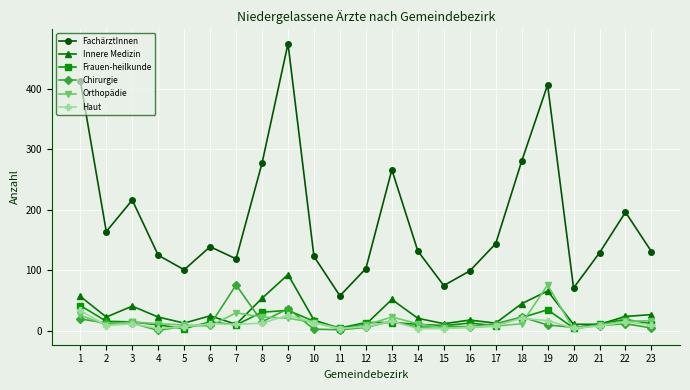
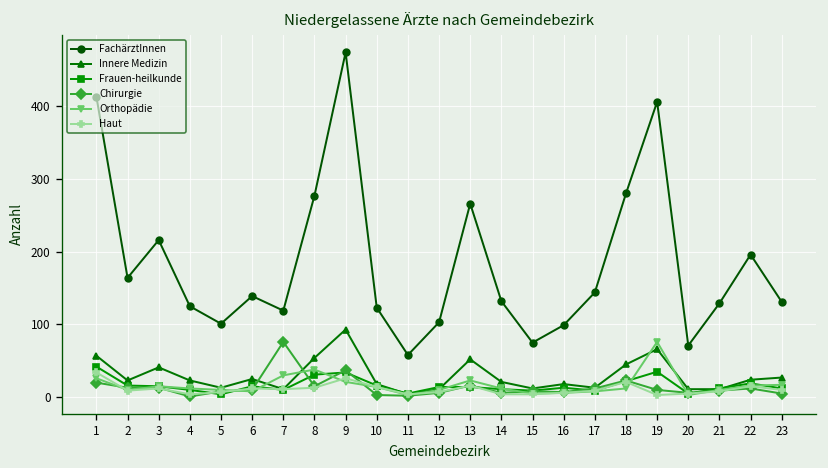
Orthopädie, 8: 20 -> 40
Haut, 19: 20 -> 0
